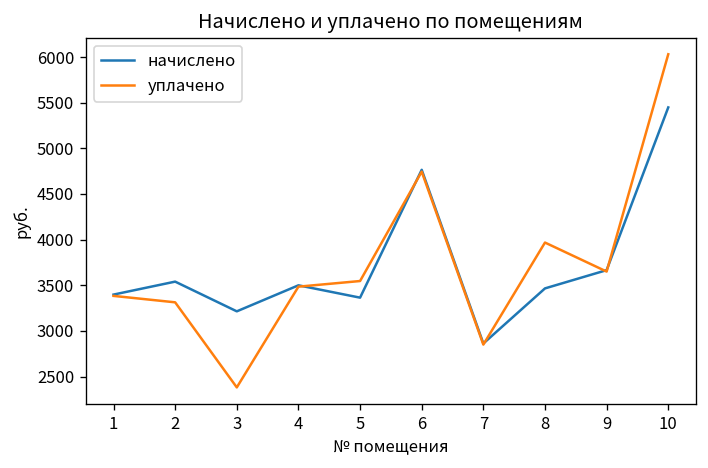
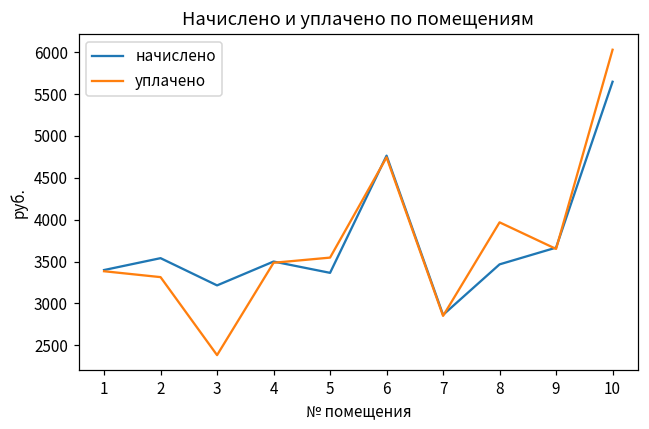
начислено, 10: 5400 -> 5600
